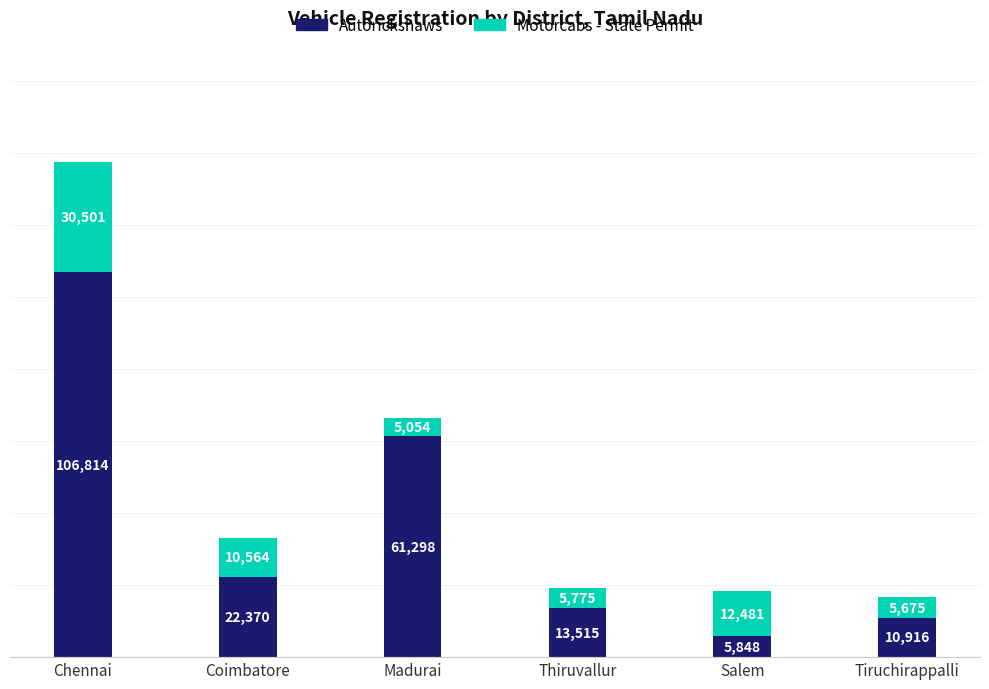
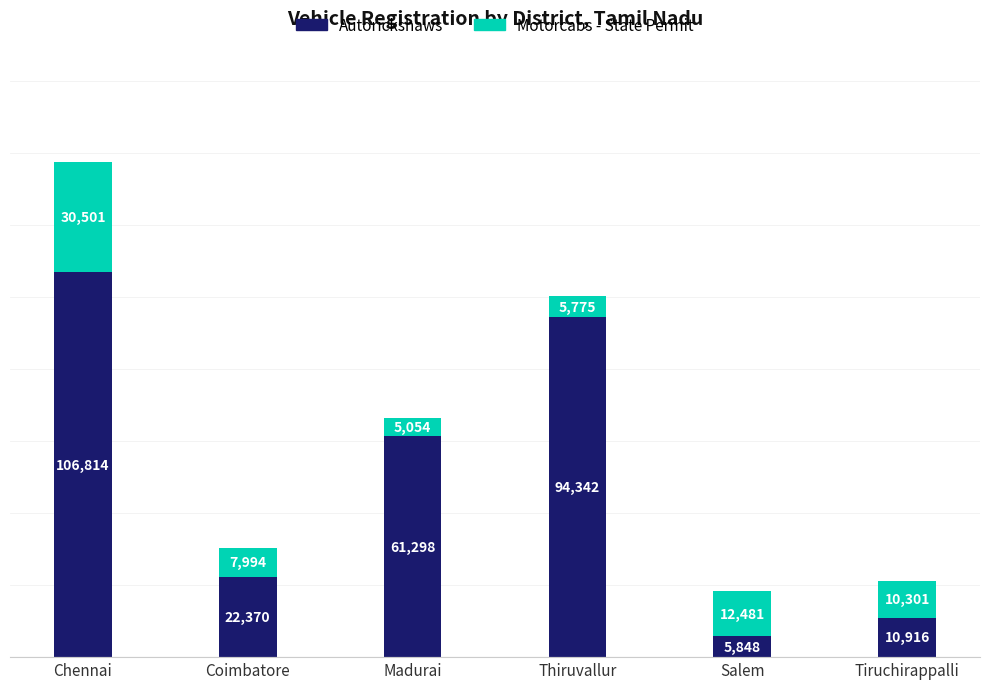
Motorcabs - State Permit, Coimbatore: 10,564 -> 7,994
Autorickshaws, Thiruvallur: 13,515 -> 94,342
Motorcabs - State Permit, Tiruchirappalli: 5,675 -> 10,301
